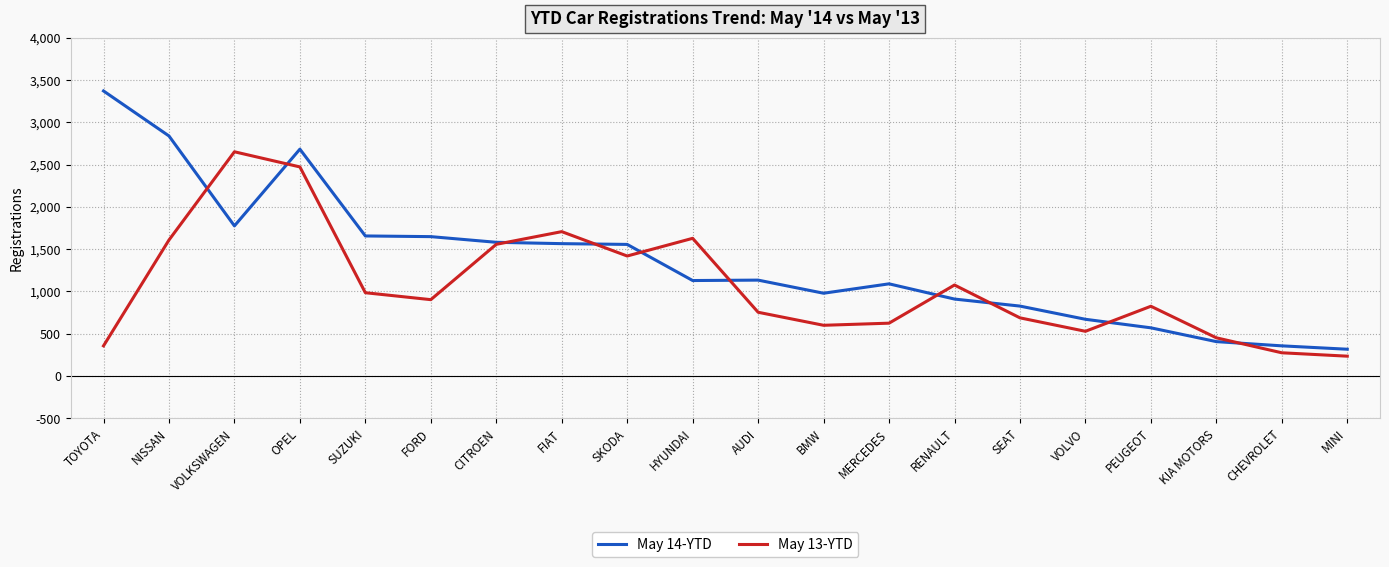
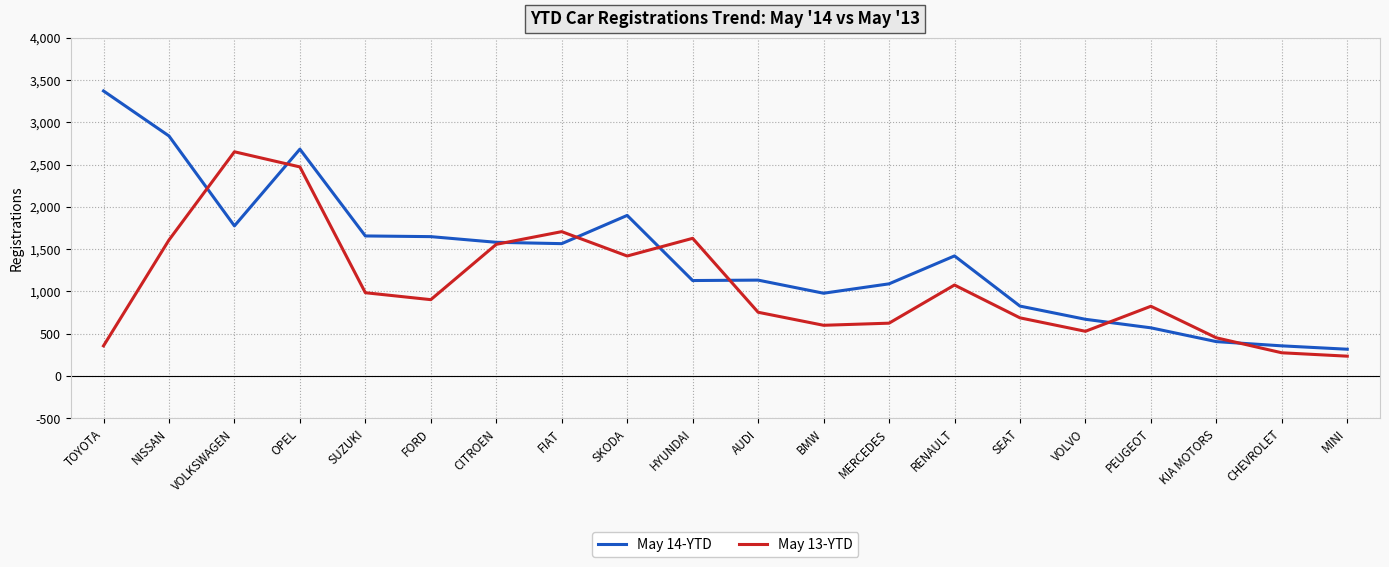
May 14-YTD, SKODA: 1,600 -> 1,900
May 14-YTD, RENAULT: 900 -> 1,400
